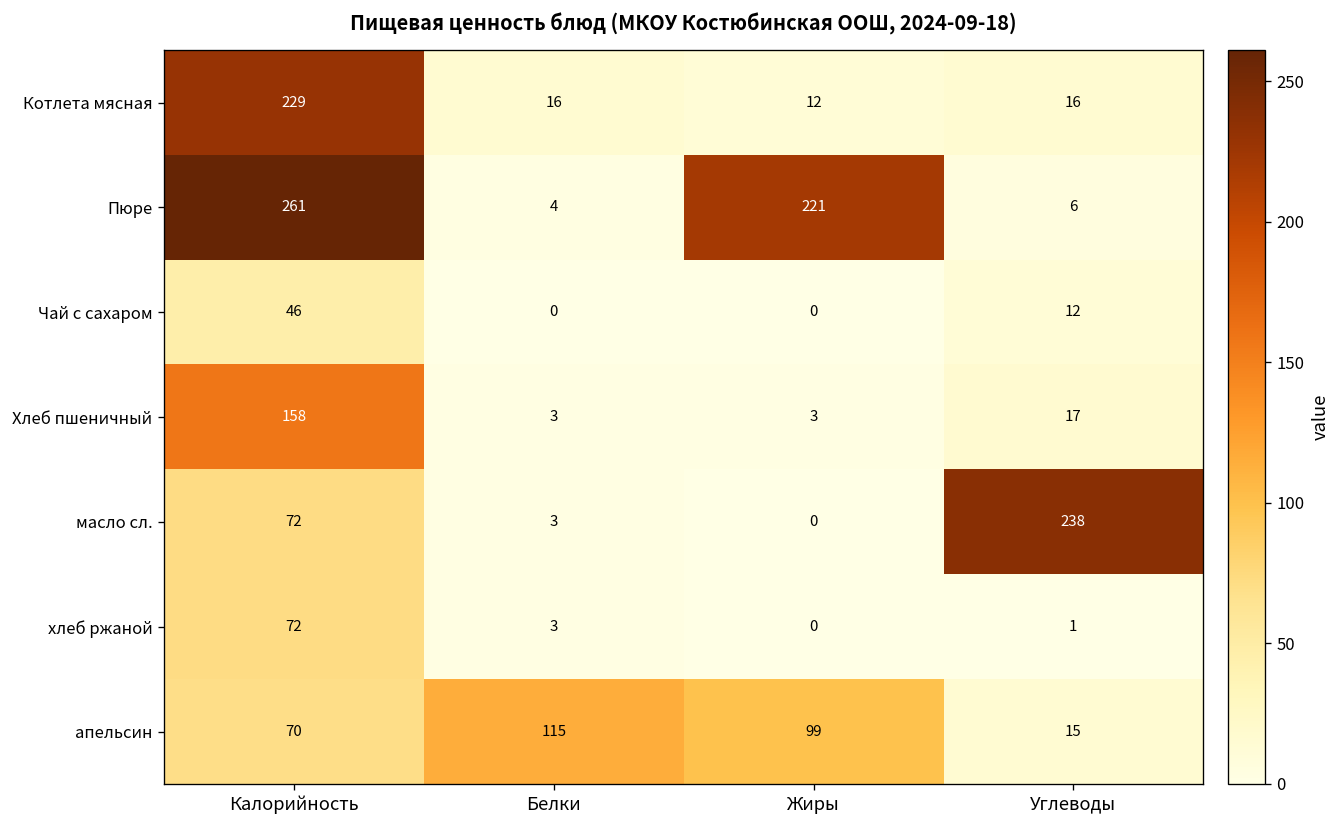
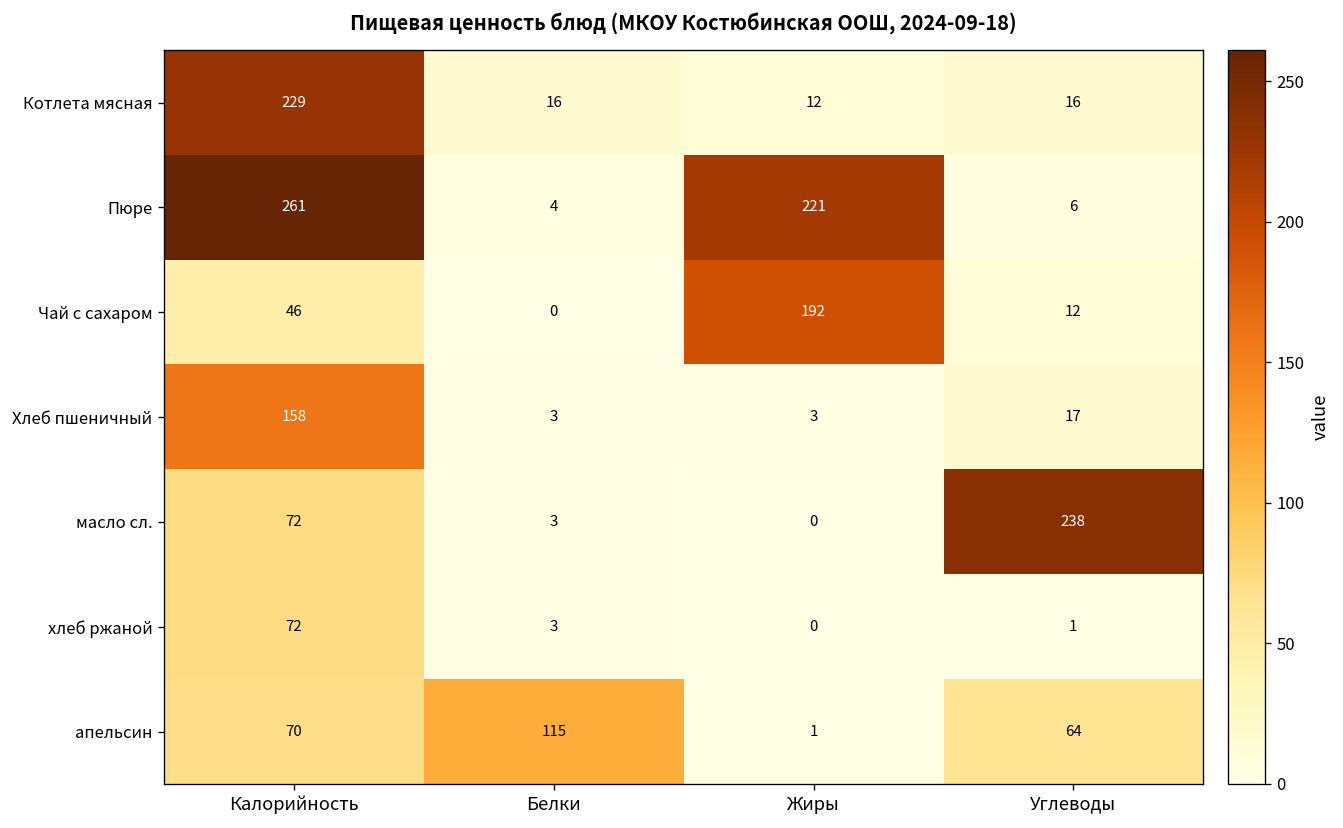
Чай с сахаром, Жиры: 0 -> 192
апельсин, Жиры: 99 -> 1
апельсин, Углеводы: 15 -> 64
